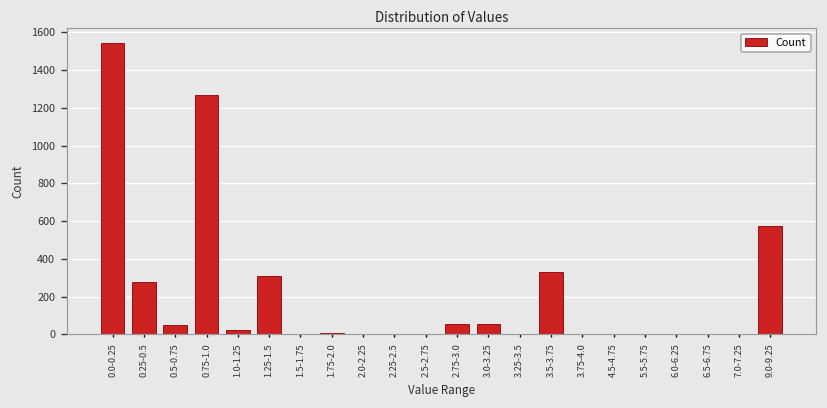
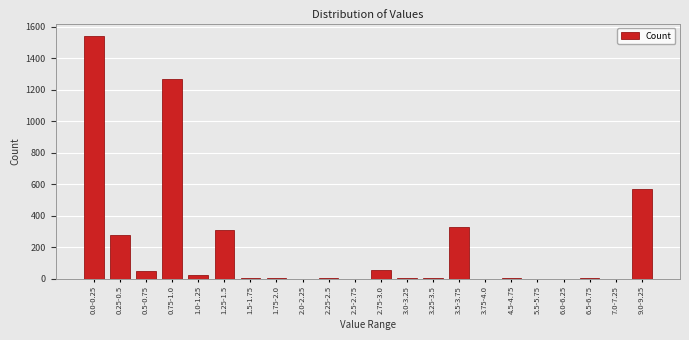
3.0-3.25: 50 -> 0
